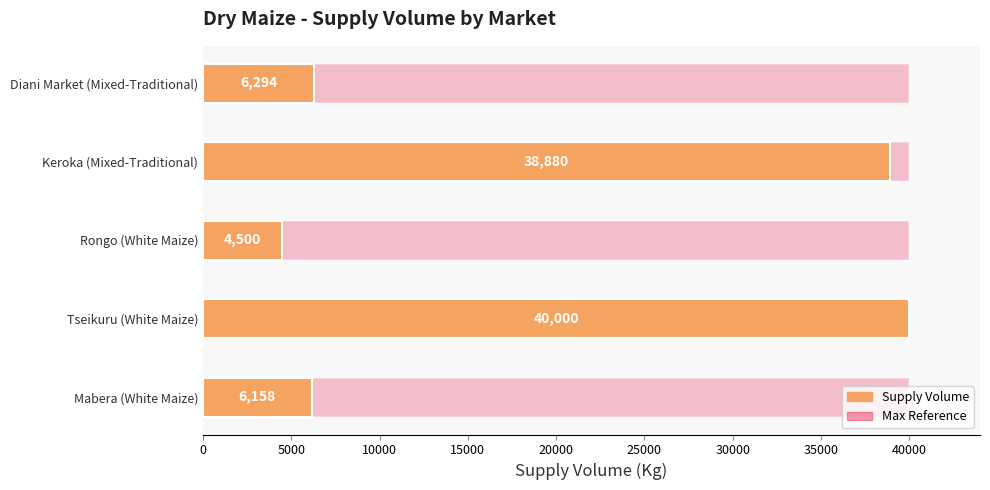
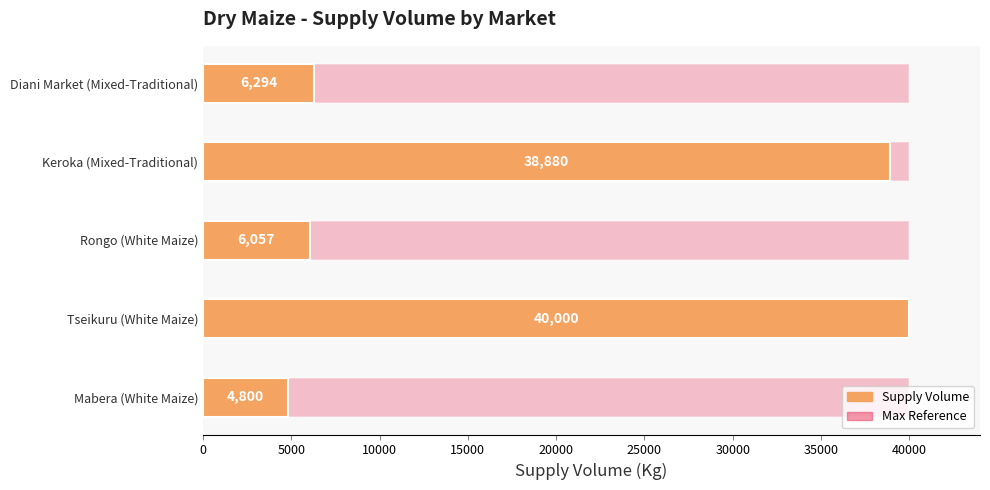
Supply Volume, Rongo (White Maize): 4,500 -> 6,057
Supply Volume, Mabera (White Maize): 6,158 -> 4,800
